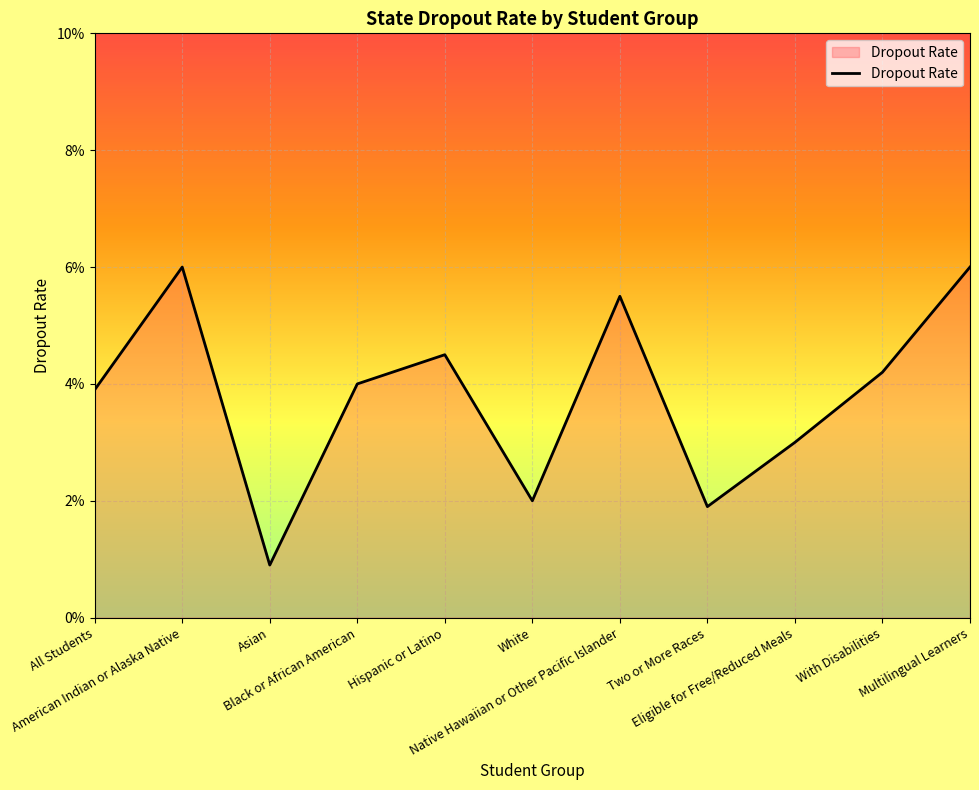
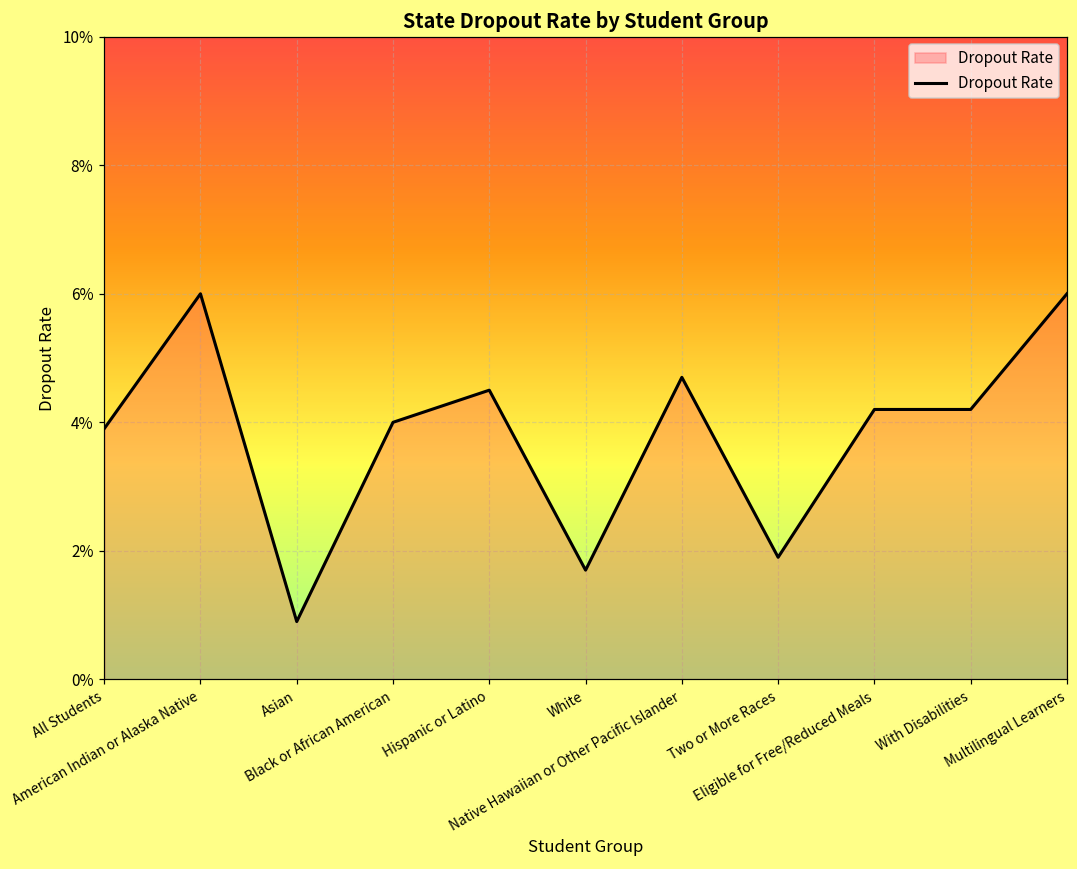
White: 2.0% -> 1.7%
Native Hawaiian or Other Pacific Islander: 5.5% -> 4.7%
Eligible for Free/Reduced Meals: 3.0% -> 4.2%
